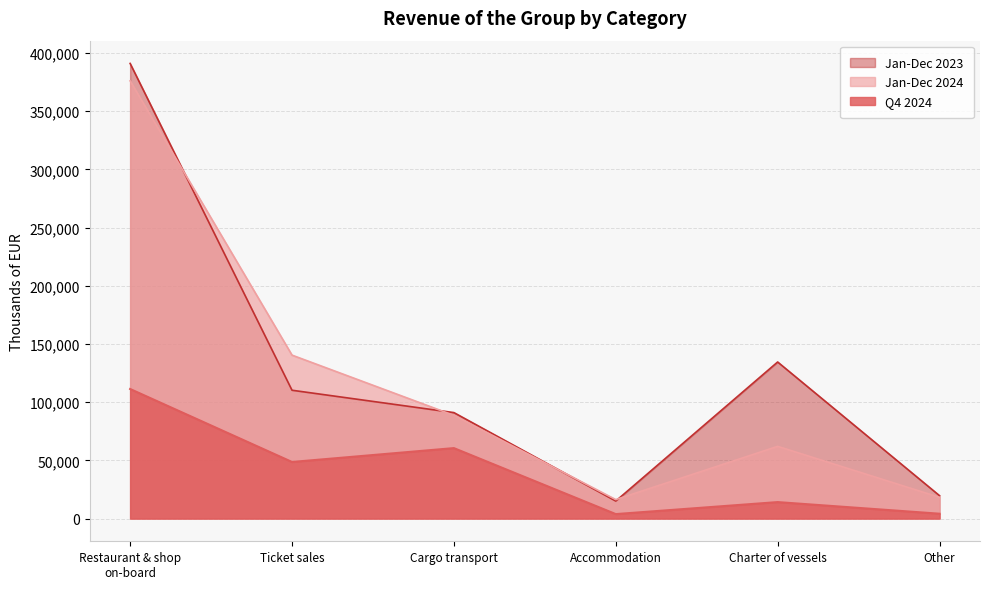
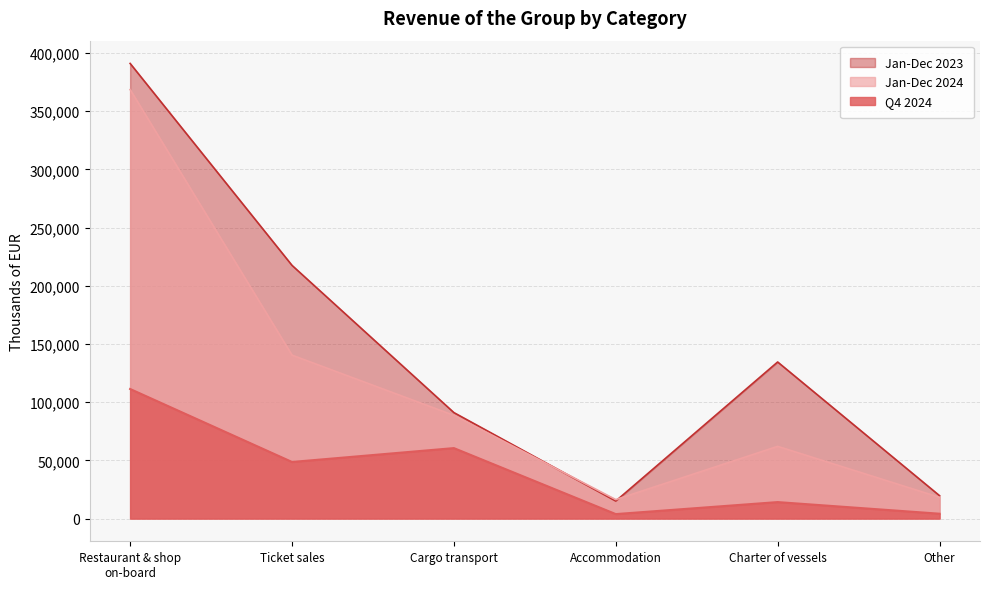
Jan-Dec 2024, Restaurant & shop on-board: 376,000 -> 369,000
Jan-Dec 2023, Ticket sales: 110,000 -> 218,000
